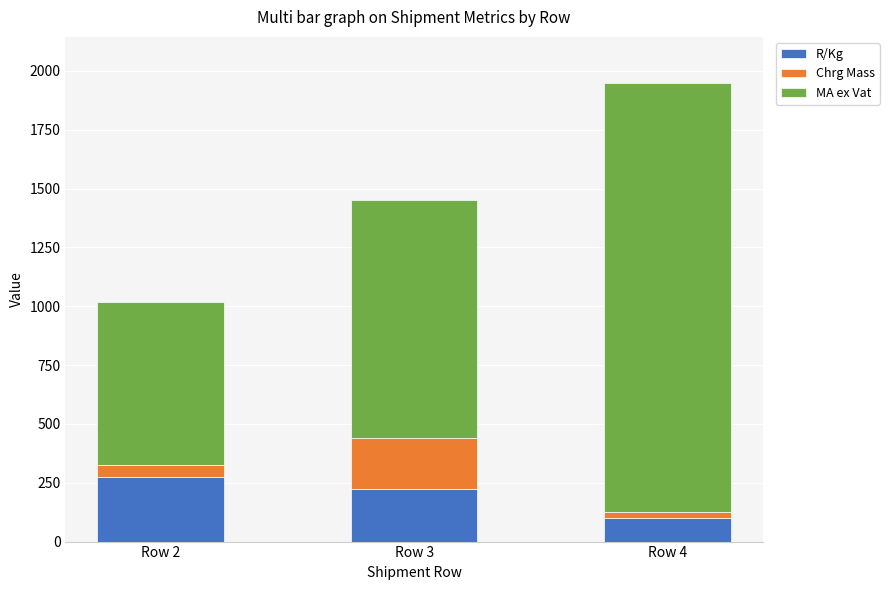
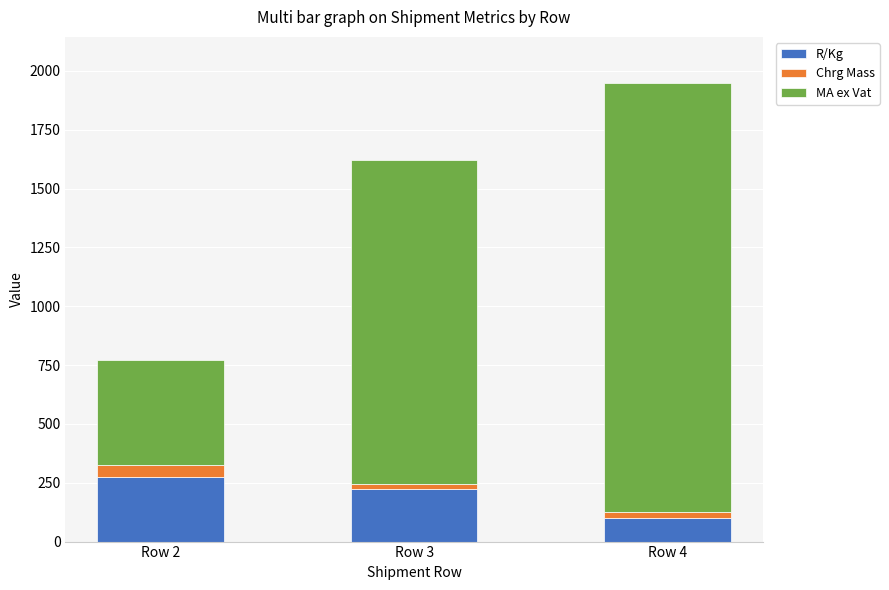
MA ex Vat, Row 2: 690 -> 450
Chrg Mass, Row 3: 220 -> 20
MA ex Vat, Row 3: 1010 -> 1380
